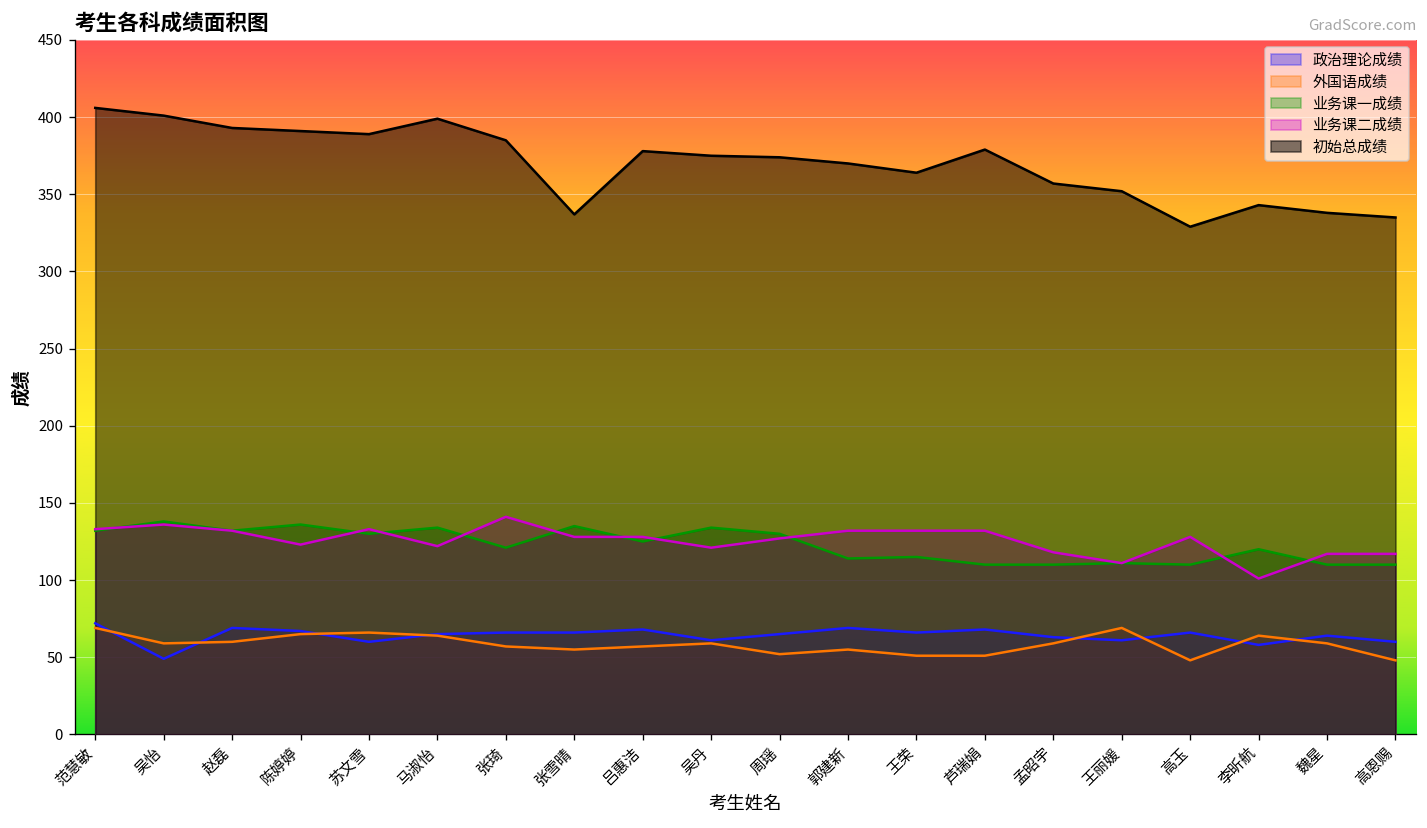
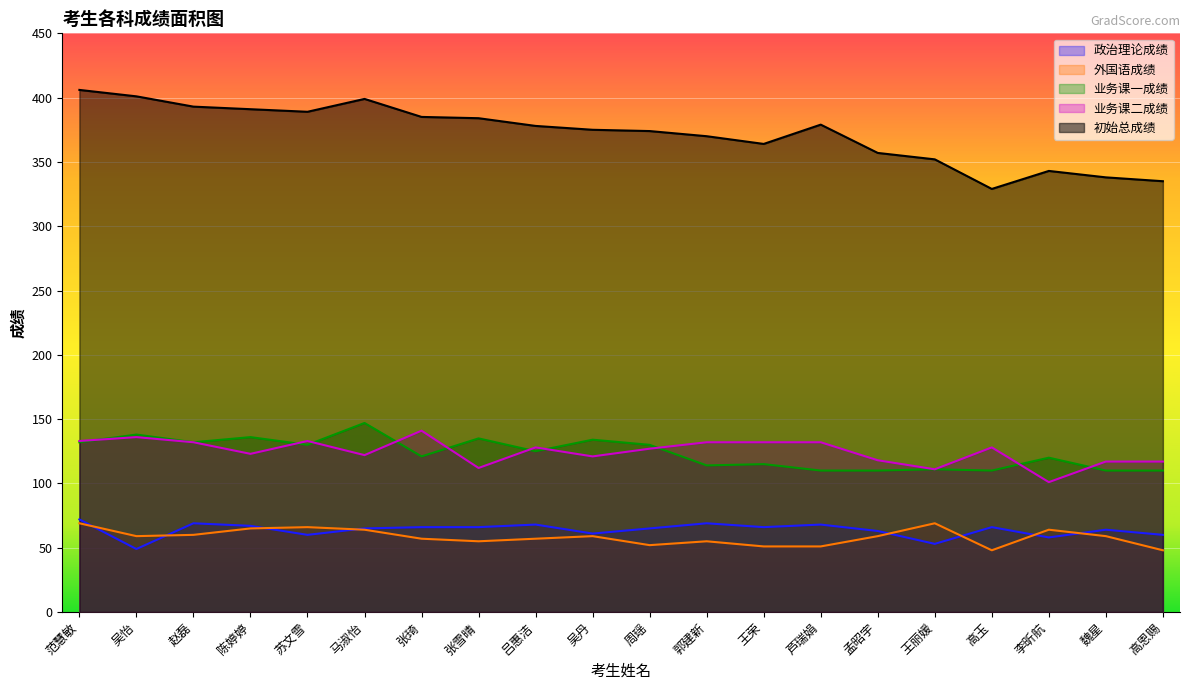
业务课一成绩, 马淑怡: 134 -> 147
业务课二成绩, 张雪晴: 128 -> 112
初始总成绩, 张雪晴: 337 -> 384
政治理论成绩, 王丽媛: 61 -> 53
